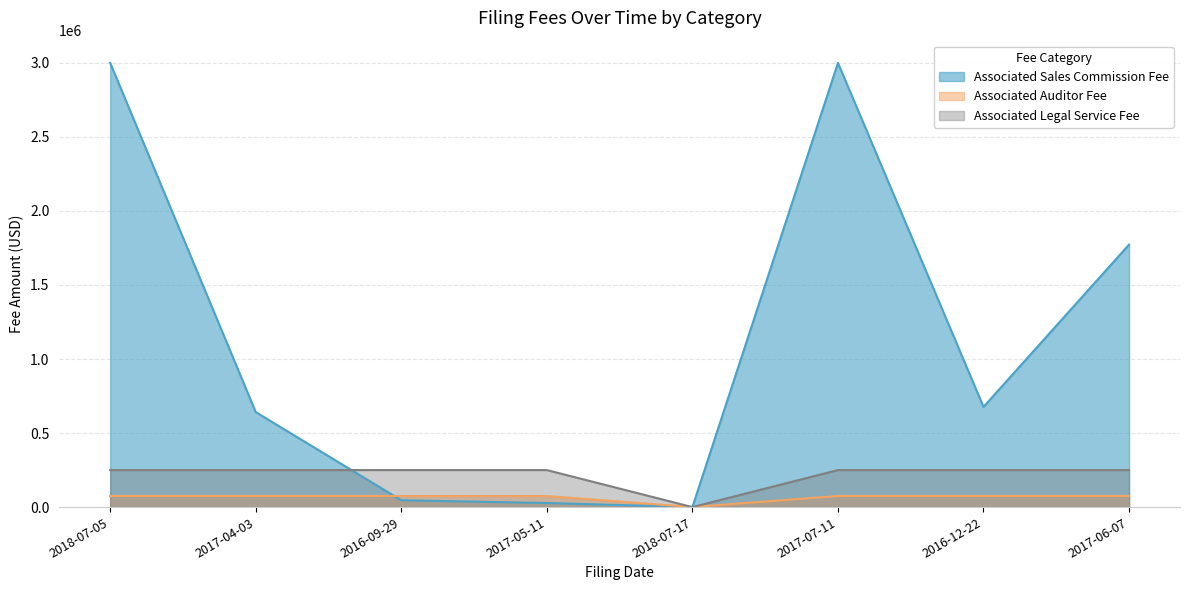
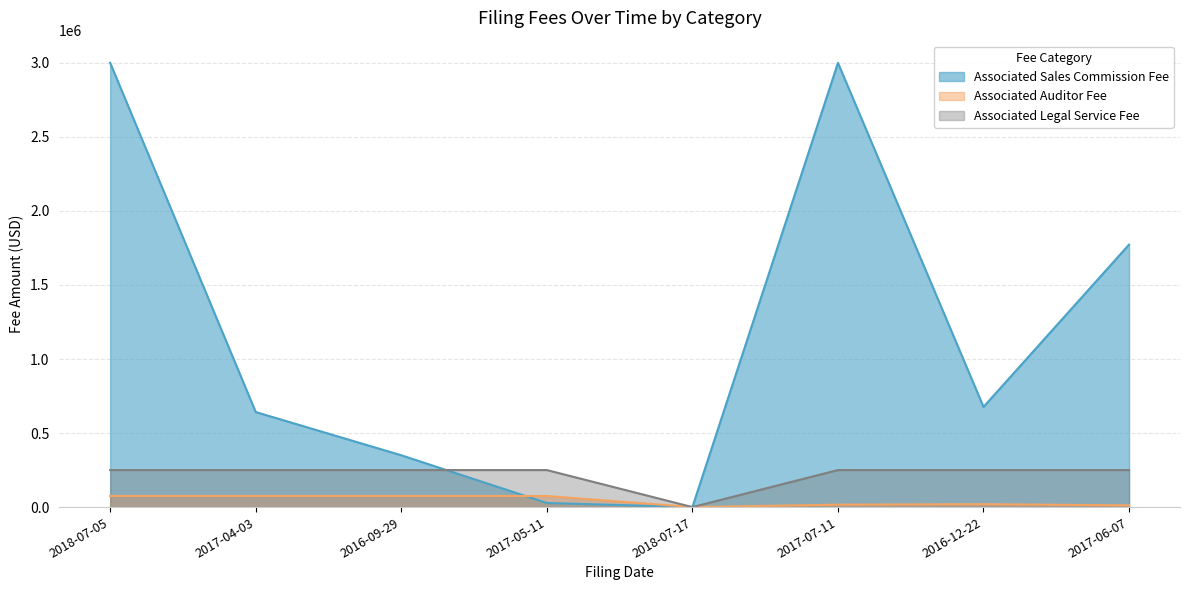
Associated Sales Commission Fee, 2016-09-29: 50000 -> 350000
Associated Auditor Fee, 2017-07-11: 80000 -> 20000
Associated Auditor Fee, 2016-12-22: 80000 -> 20000
Associated Auditor Fee, 2017-06-07: 80000 -> 10000
